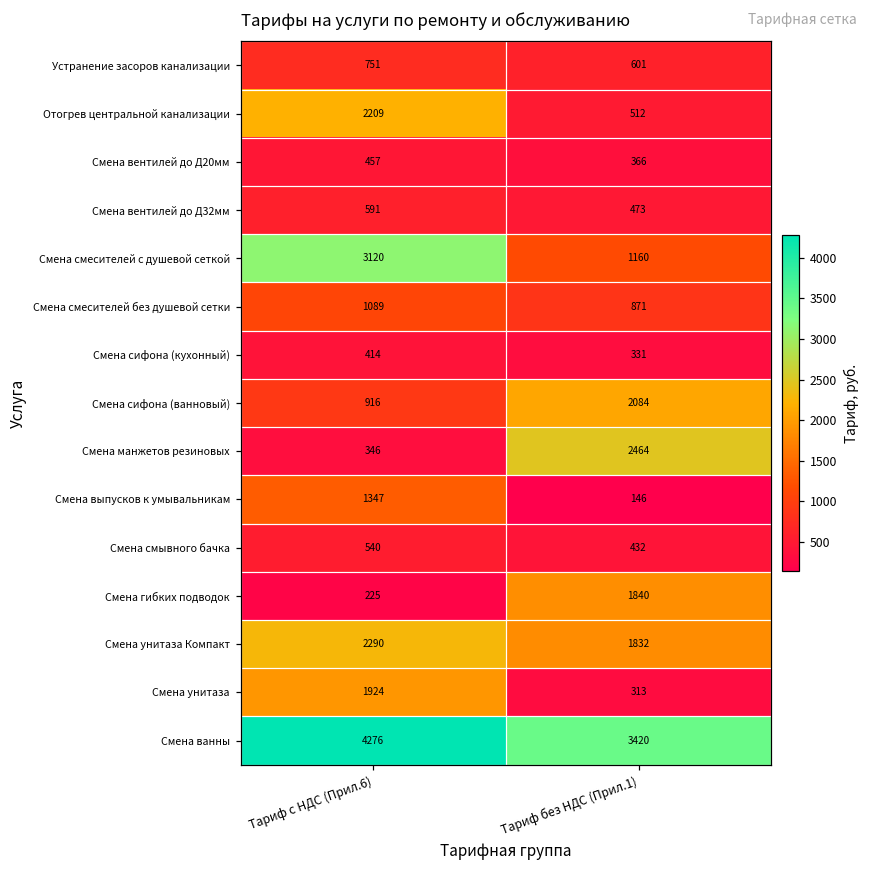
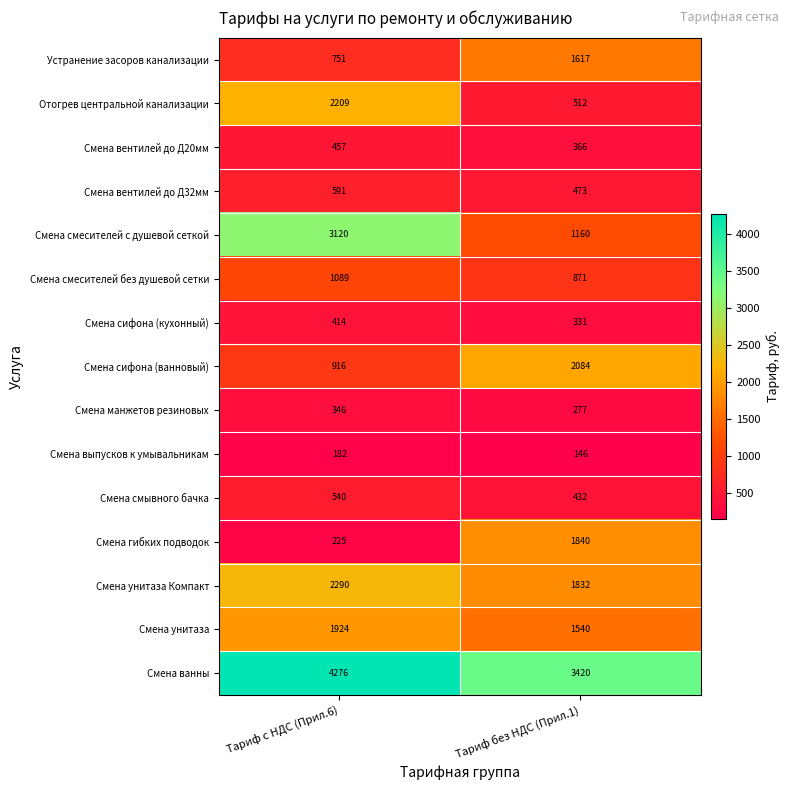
Устранение засоров канализации, Тариф без НДС (Прил.1): 601 -> 1617
Смена манжетов резиновых, Тариф без НДС (Прил.1): 2464 -> 277
Смена выпусков к умывальникам, Тариф с НДС (Прил.6): 1347 -> 182
Смена унитаза, Тариф без НДС (Прил.1): 313 -> 1540
